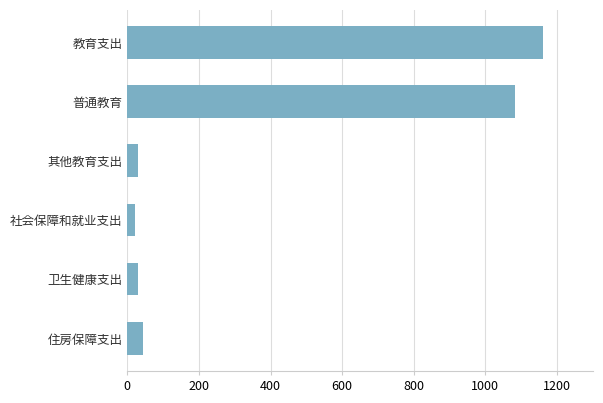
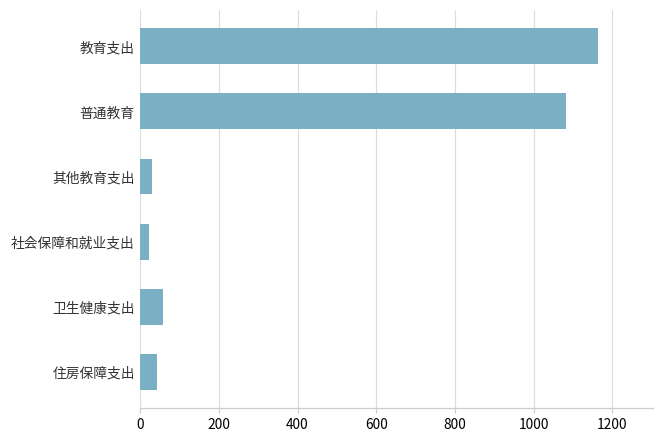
卫生健康支出: 30 -> 60
